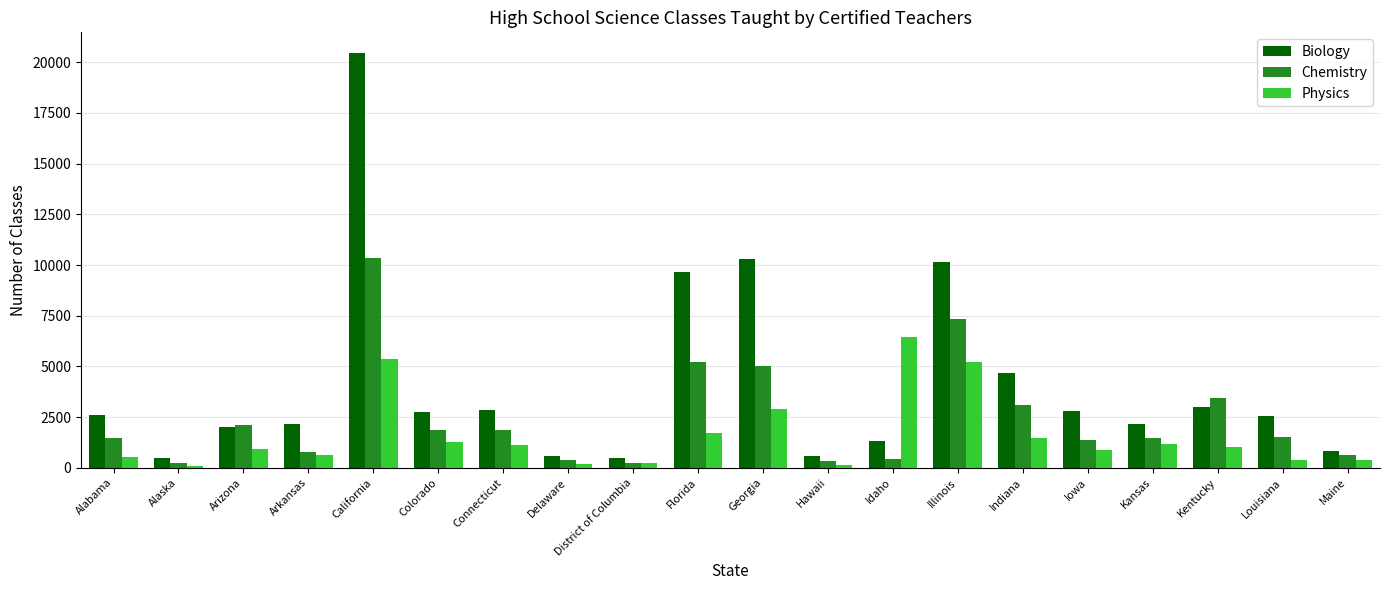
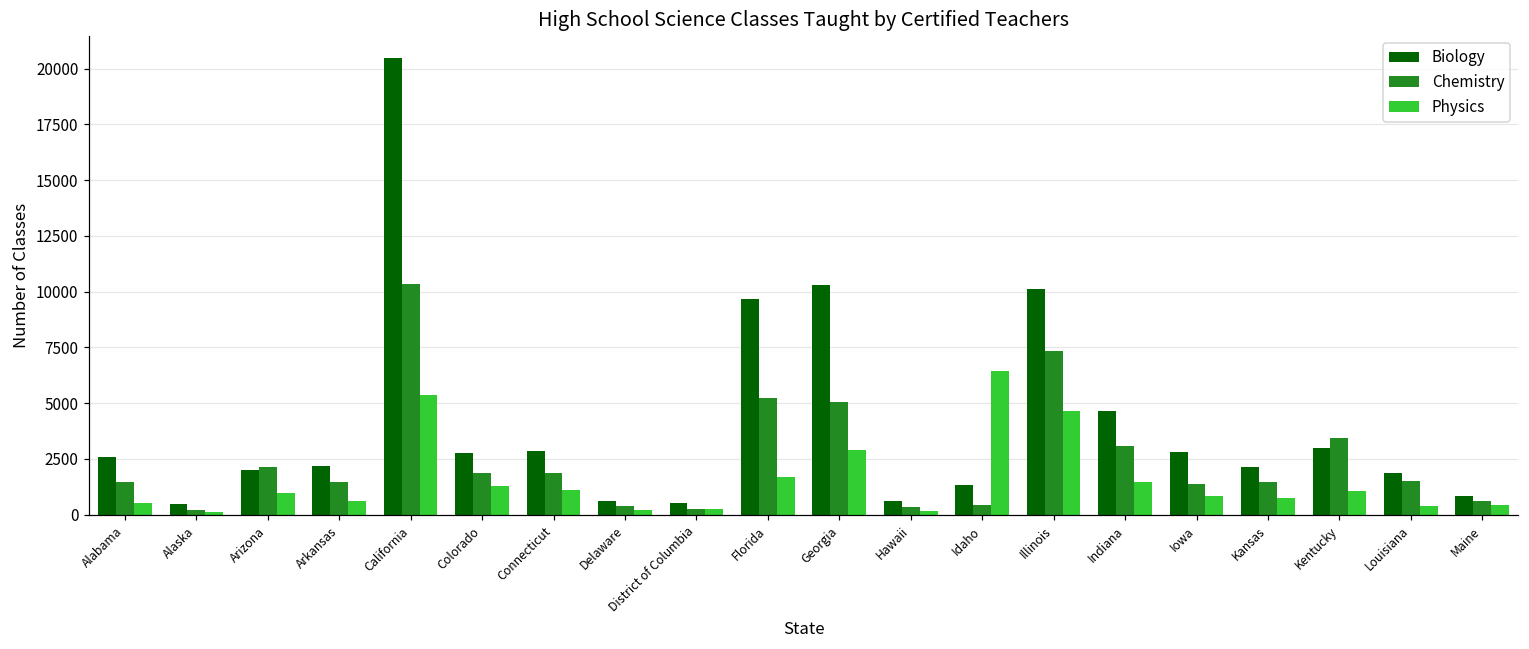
Chemistry, Arkansas: 800 -> 1400
Physics, Illinois: 5200 -> 4600
Physics, Kansas: 1100 -> 700
Biology, Louisiana: 2500 -> 1900
